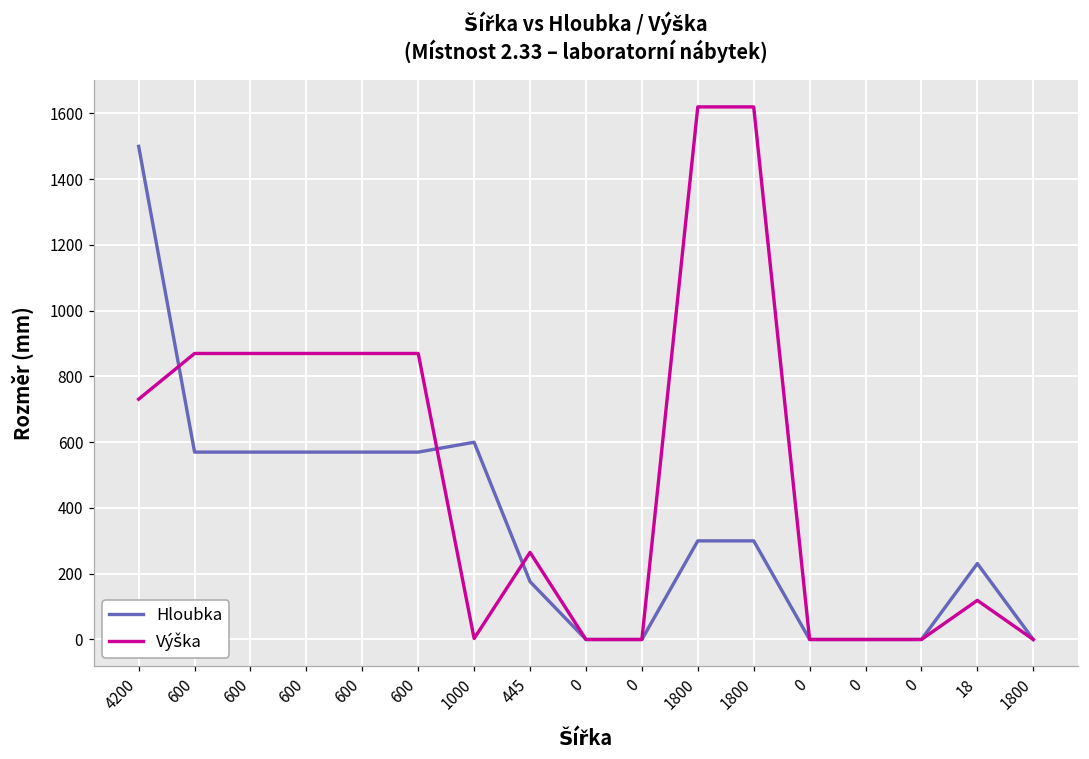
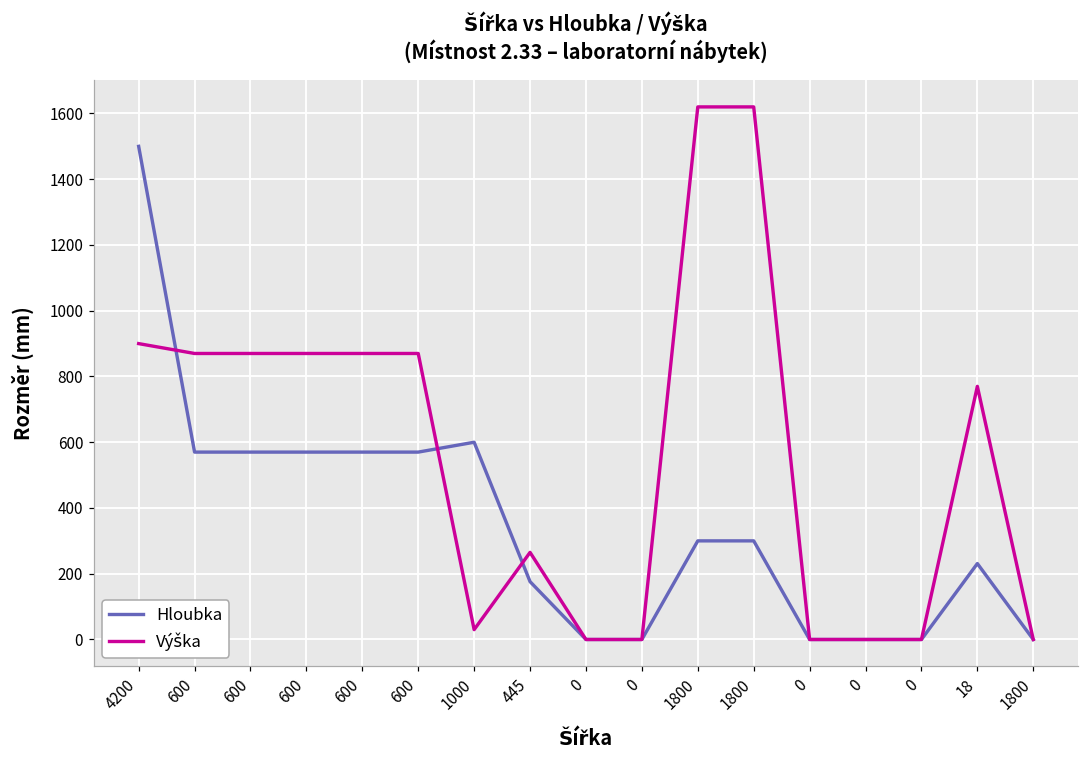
Výška, 4200: 730 -> 900
Výška, 1000: 0 -> 30
Výška, 18: 120 -> 770
